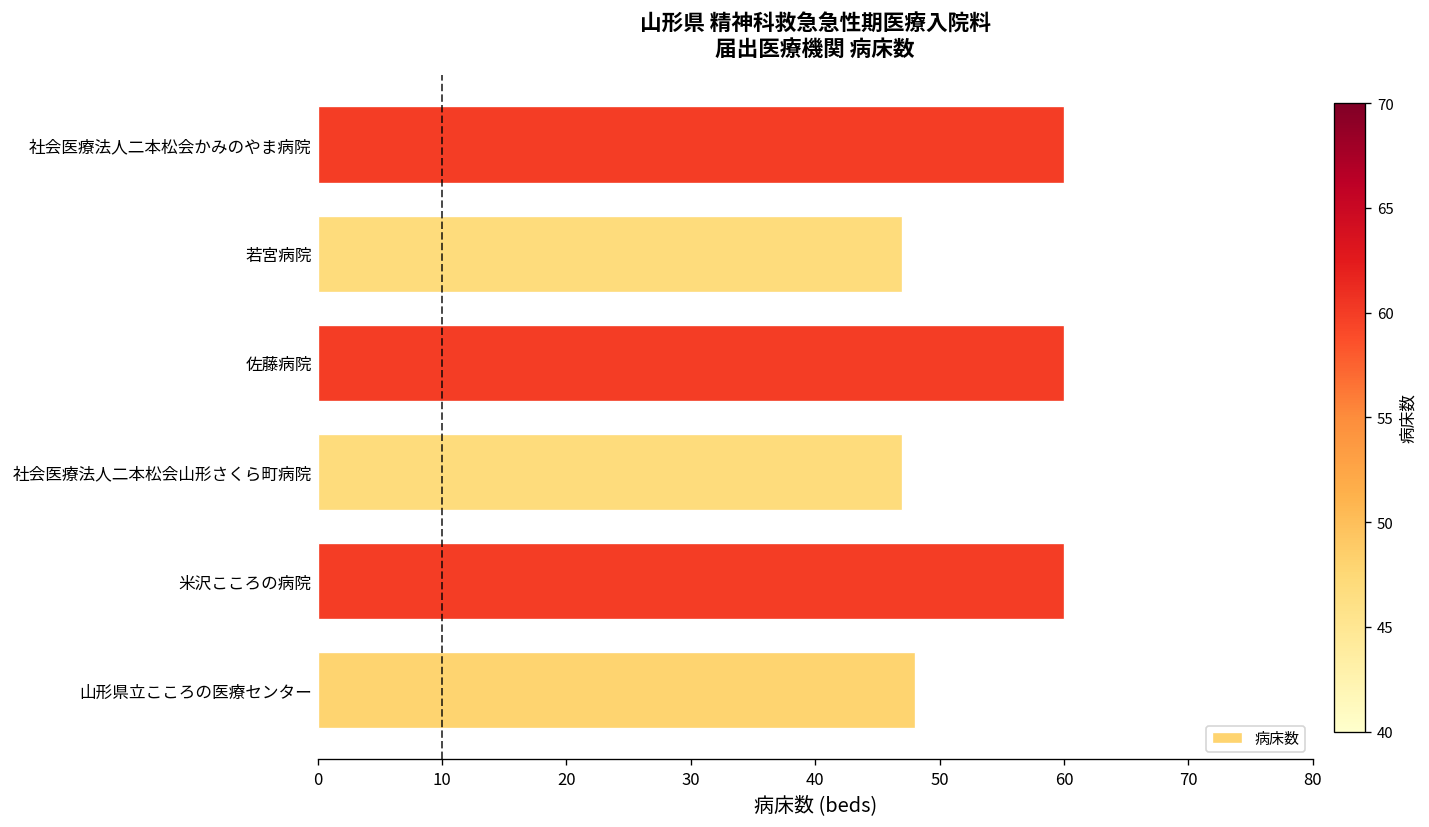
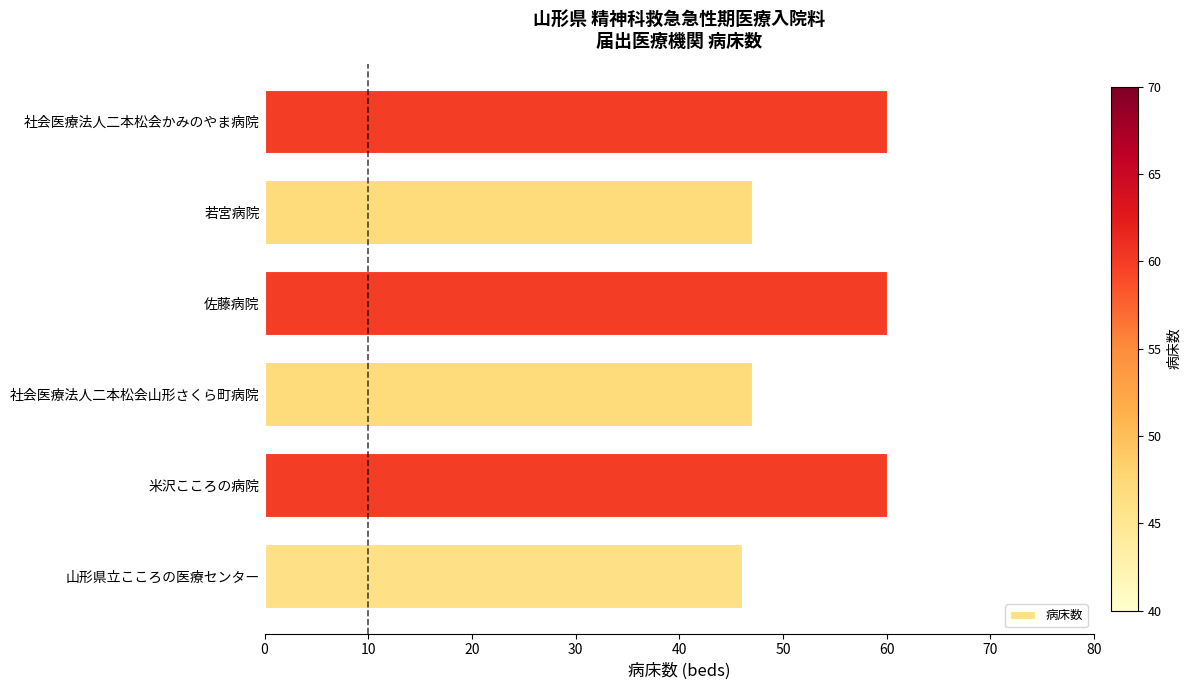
山形県立こころの医療センター: 48 -> 46
